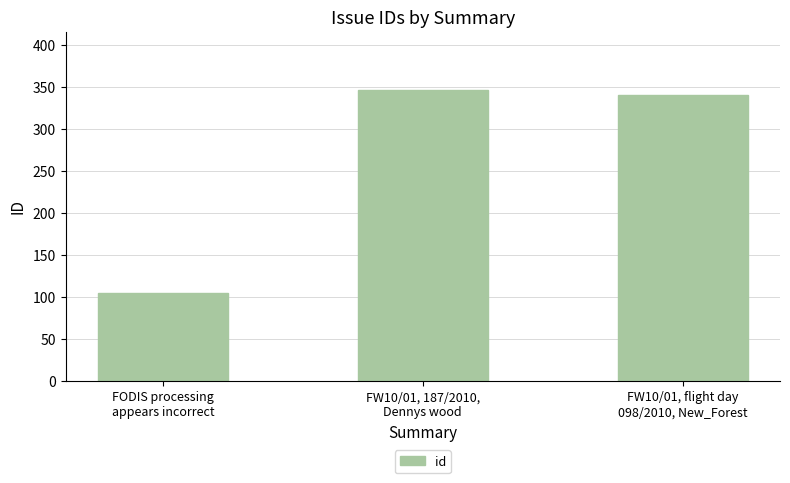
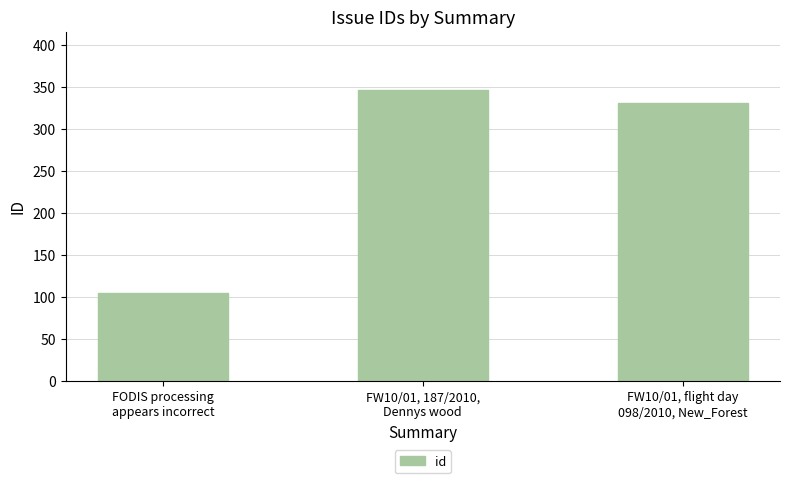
FW10/01, flight day 098/2010, New_Forest: 340 -> 330
